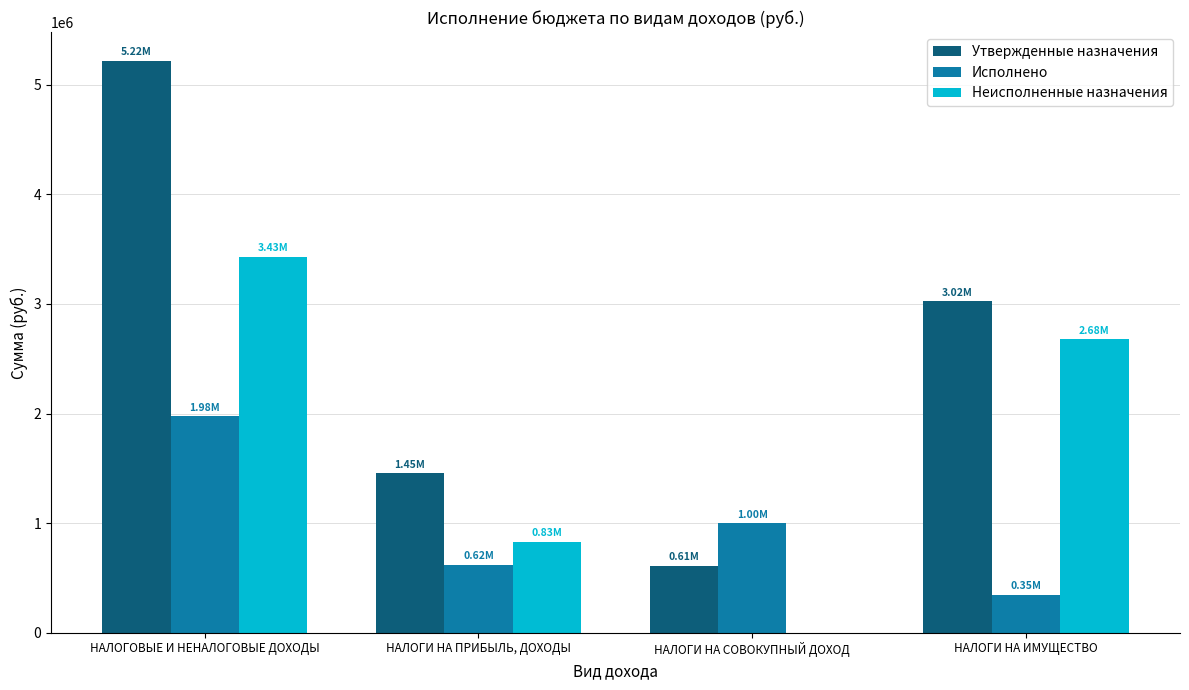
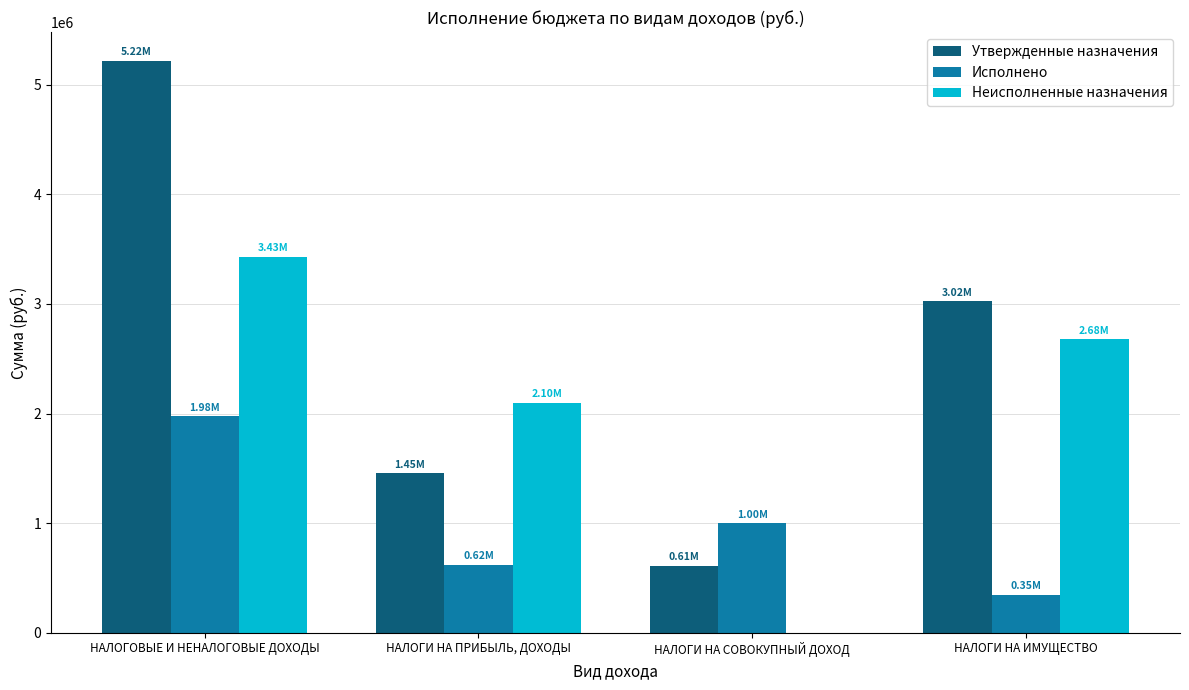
Неисполненные назначения, НАЛОГИ НА ПРИБЫЛЬ, ДОХОДЫ: 0.83M -> 2.10M
